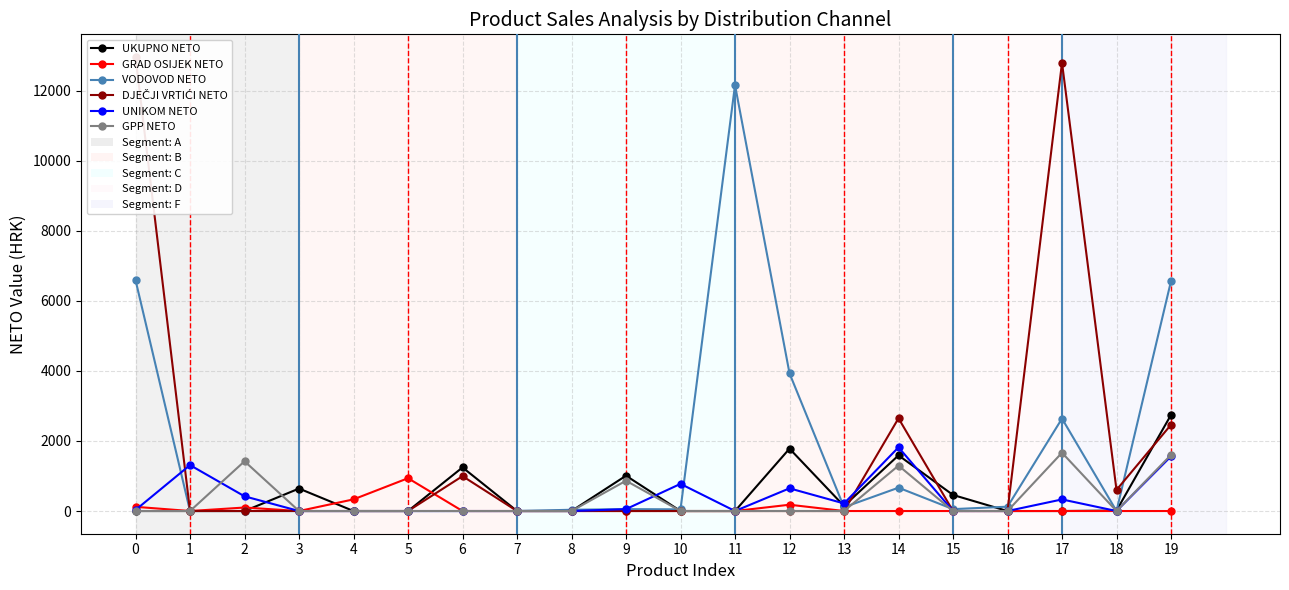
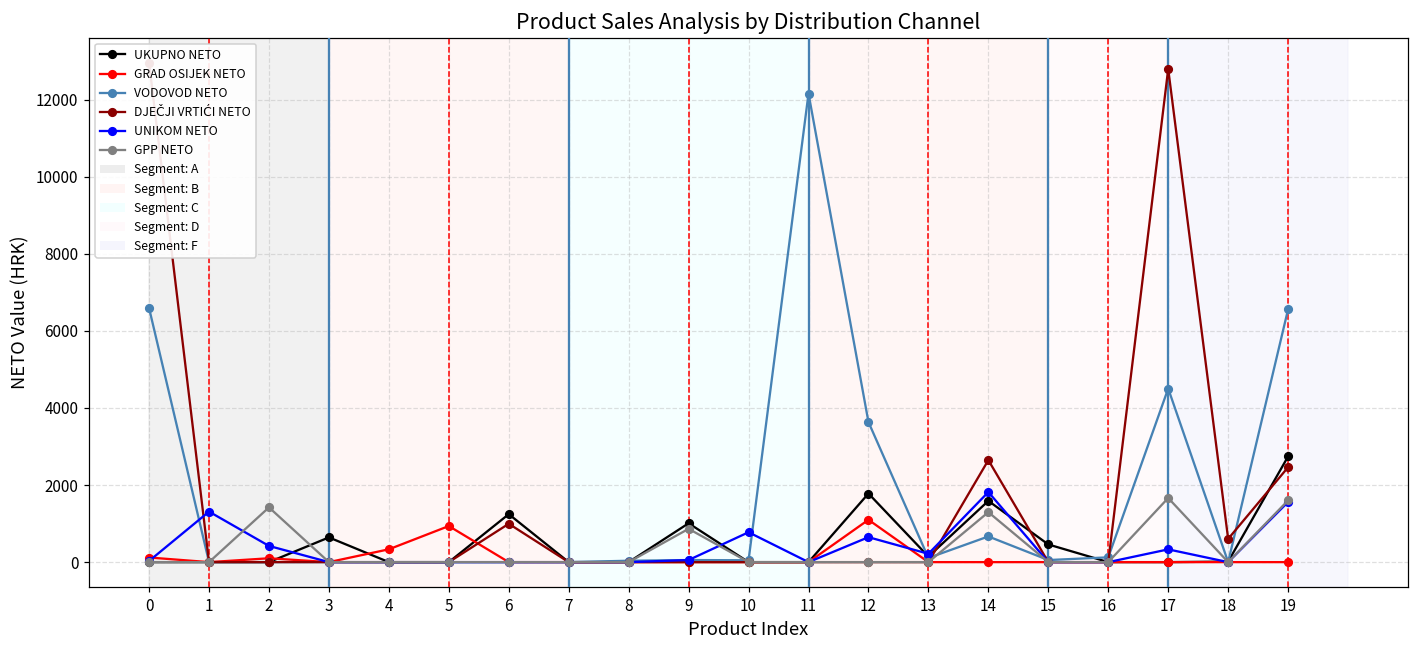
GRAD OSIJEK NETO, 12: 200 -> 1100
VODOVOD NETO, 12: 3900 -> 3600
VODOVOD NETO, 17: 2600 -> 4500
